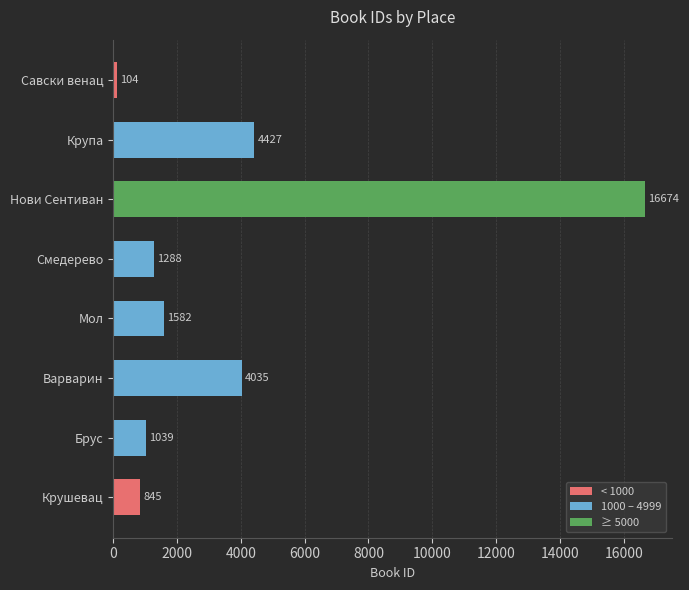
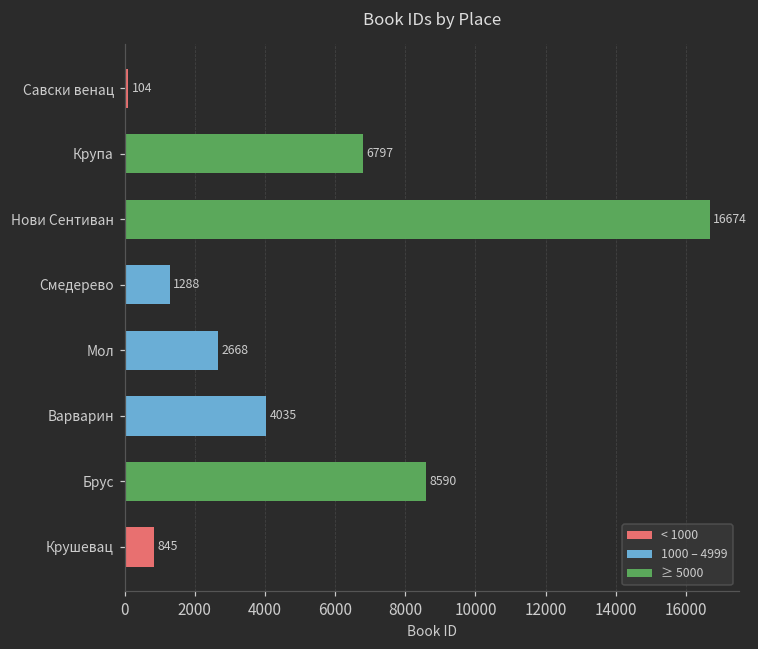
Крупа: 4427 -> 6797
Мол: 1582 -> 2668
Брус: 1039 -> 8590
